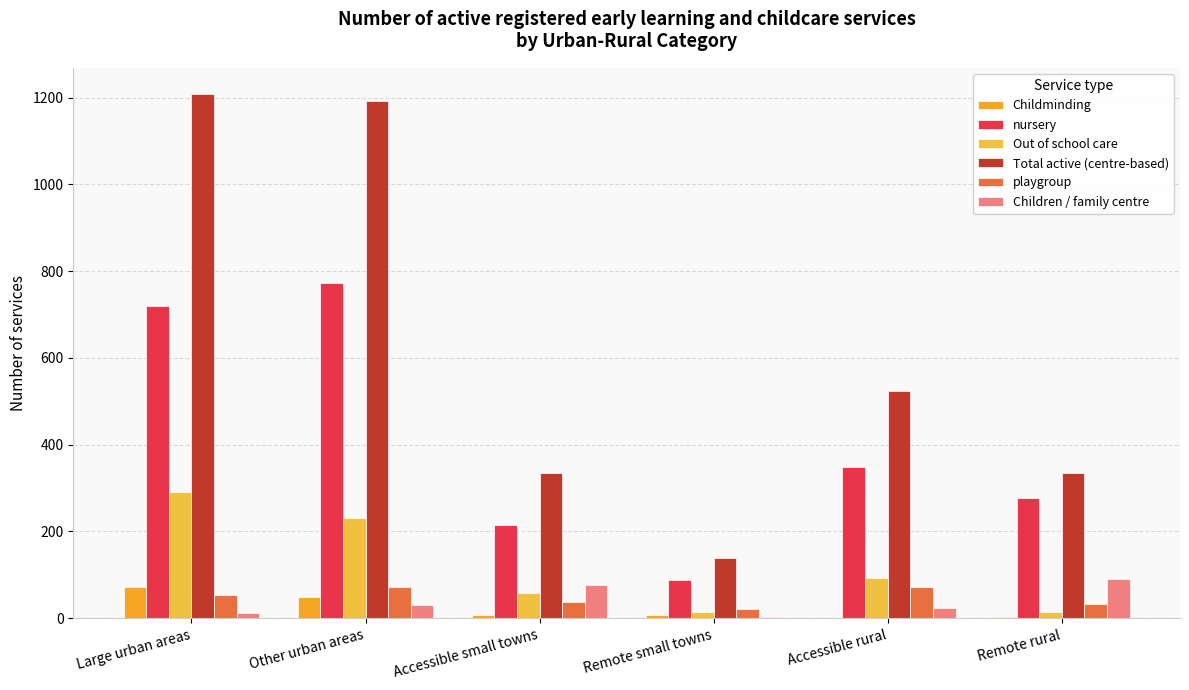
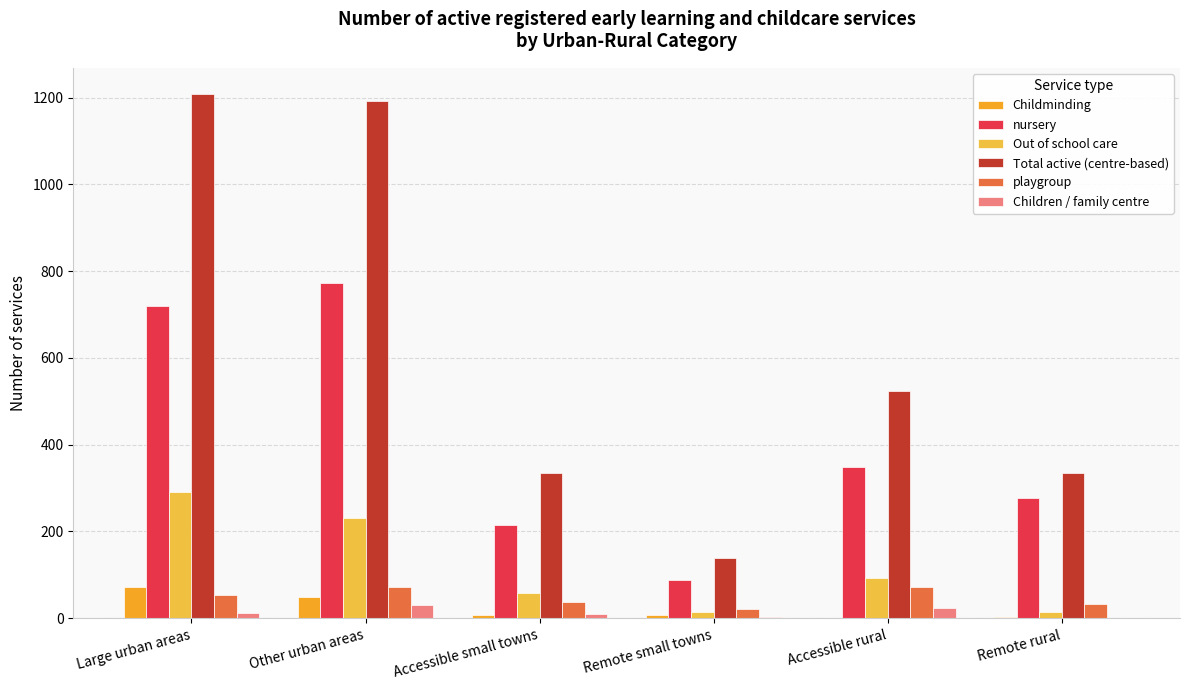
Children / family centre, Accessible small towns: 80 -> 10
Children / family centre, Remote rural: 90 -> 0
